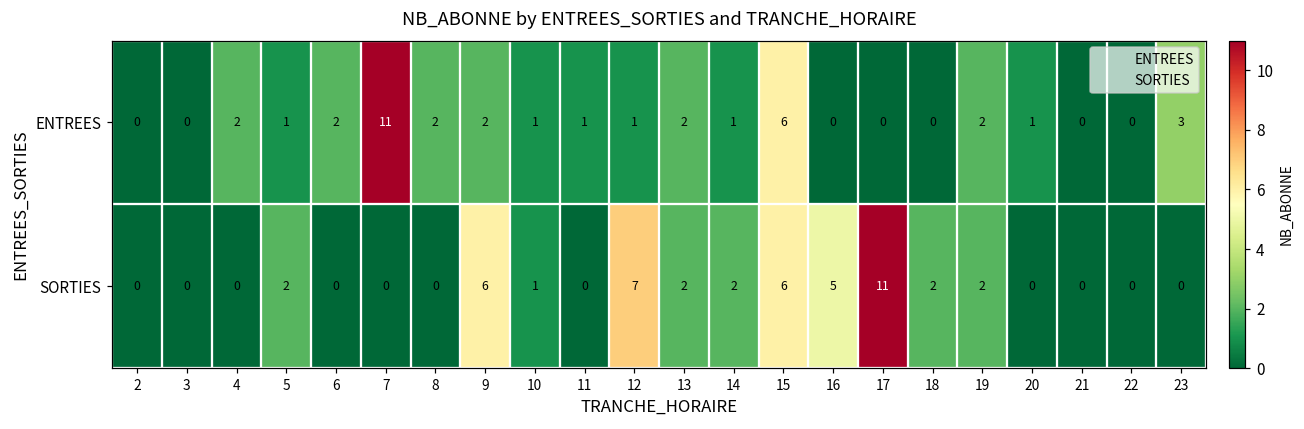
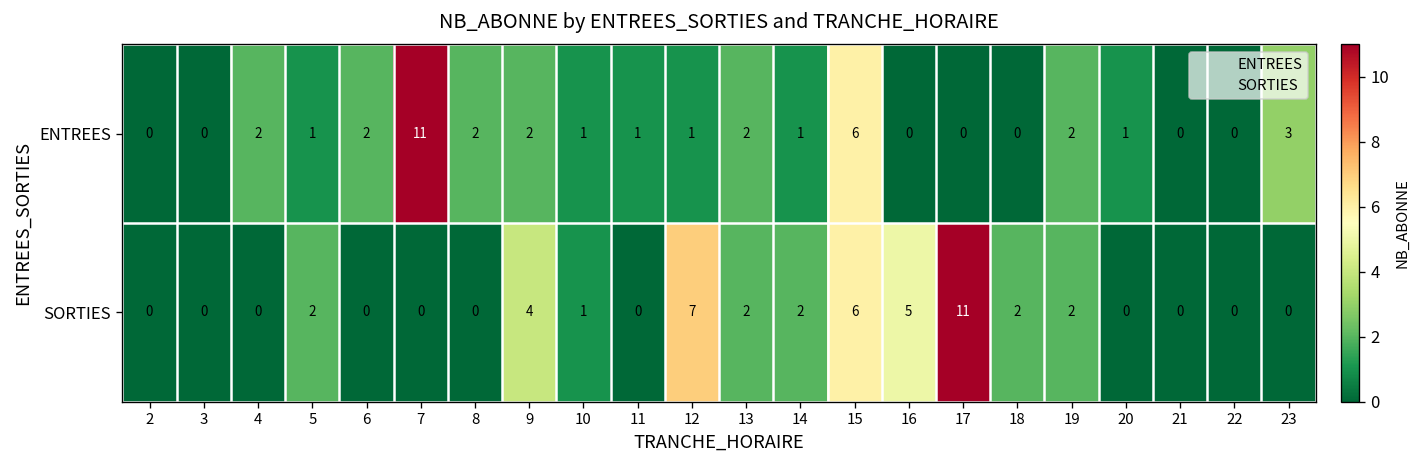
SORTIES, 9: 6 -> 4
